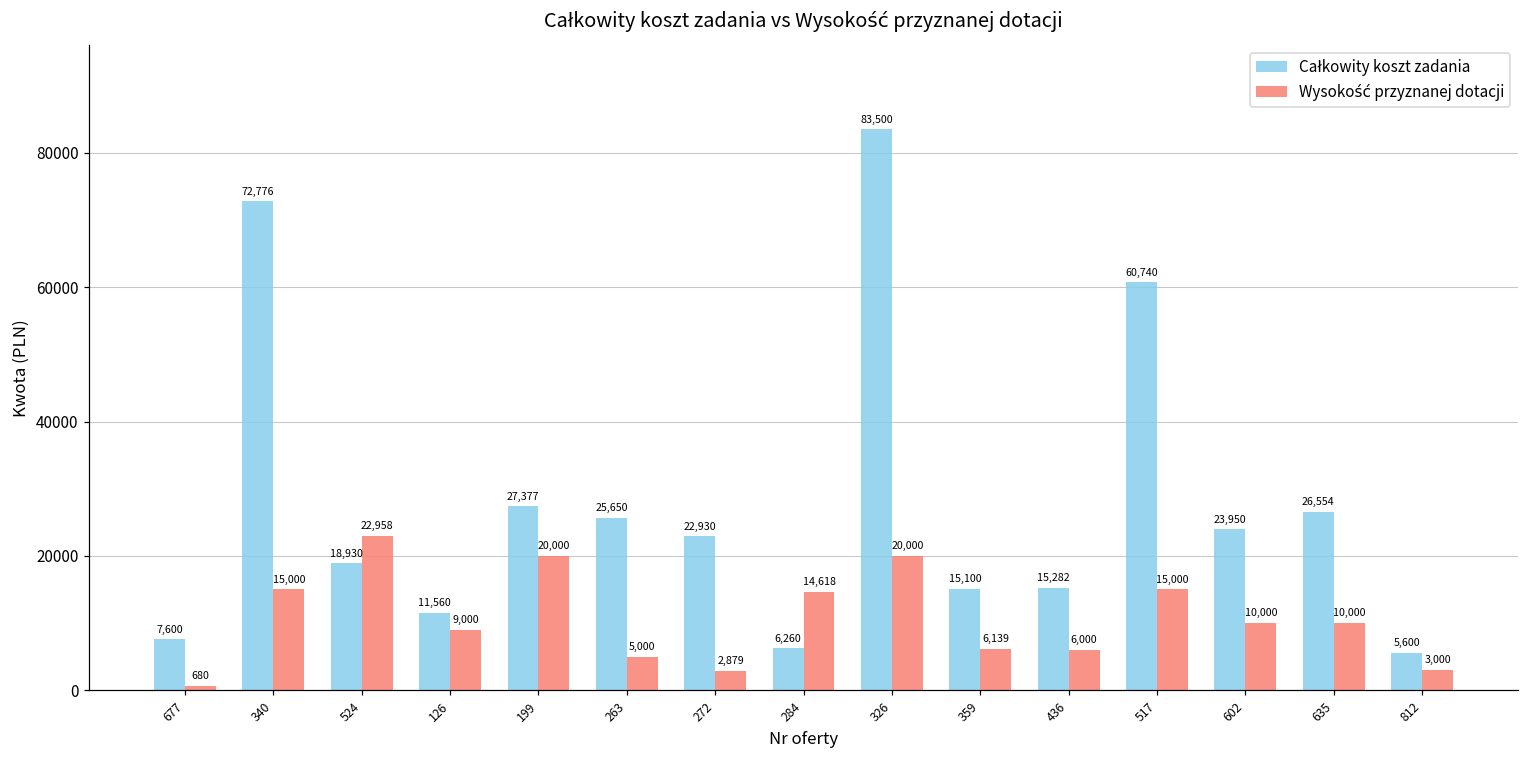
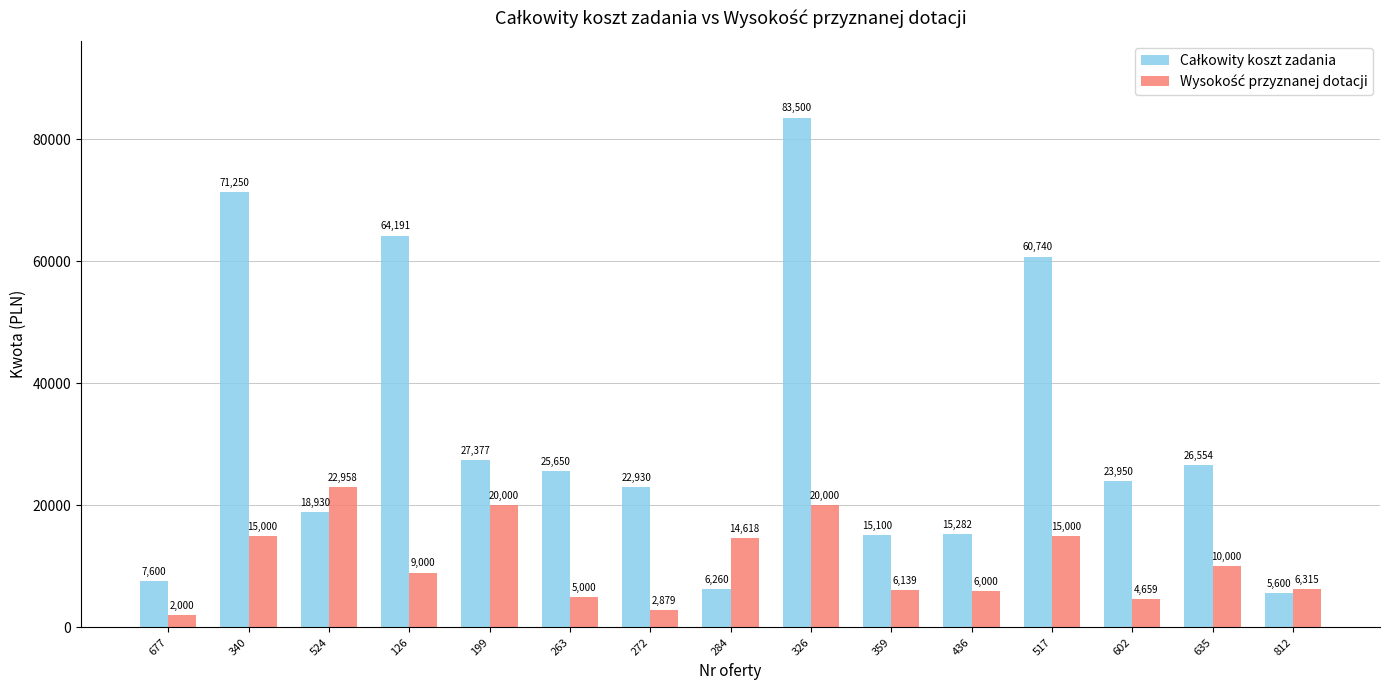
Wysokość przyznanej dotacji, 677: 680 -> 2,000
Całkowity koszt zadania, 340: 72,776 -> 71,250
Całkowity koszt zadania, 126: 11,560 -> 64,191
Wysokość przyznanej dotacji, 602: 10,000 -> 4,659
Wysokość przyznanej dotacji, 812: 3,000 -> 6,315
